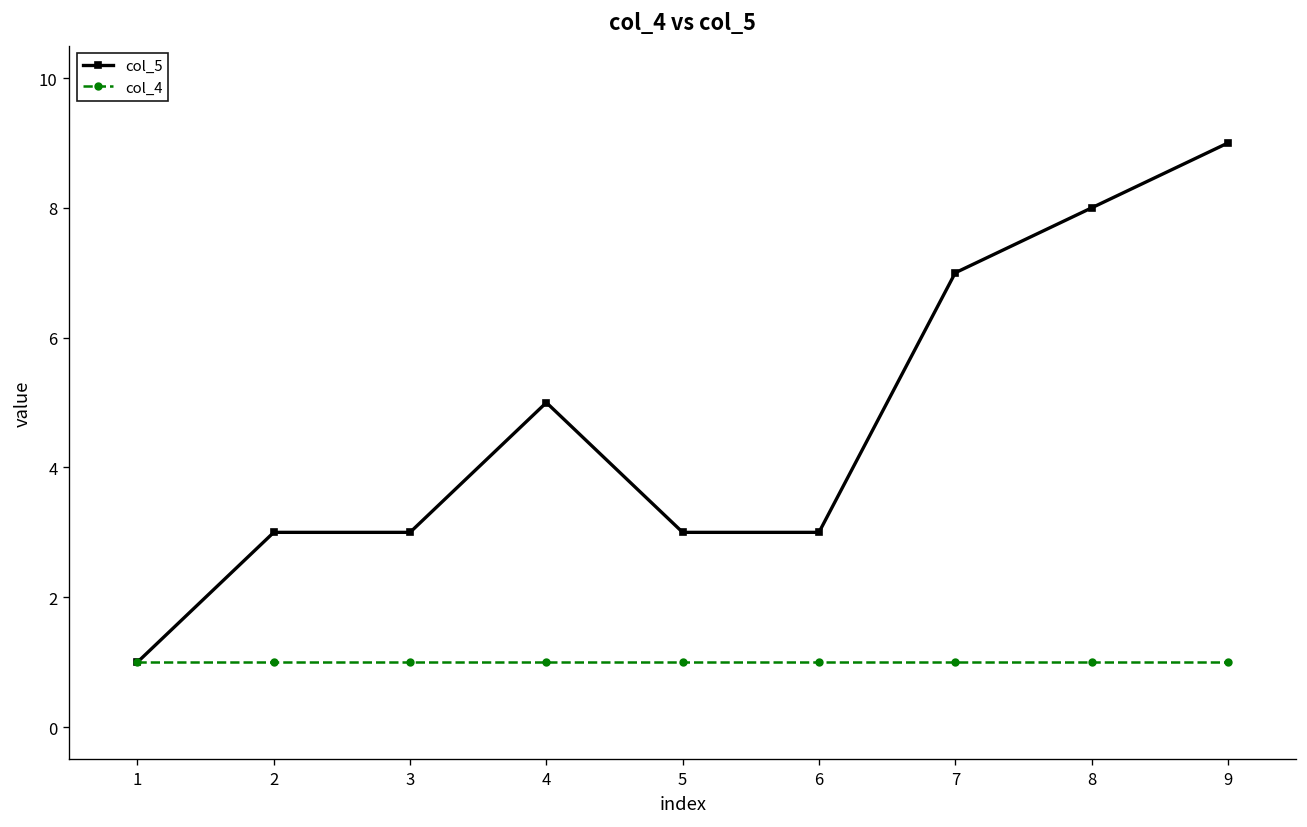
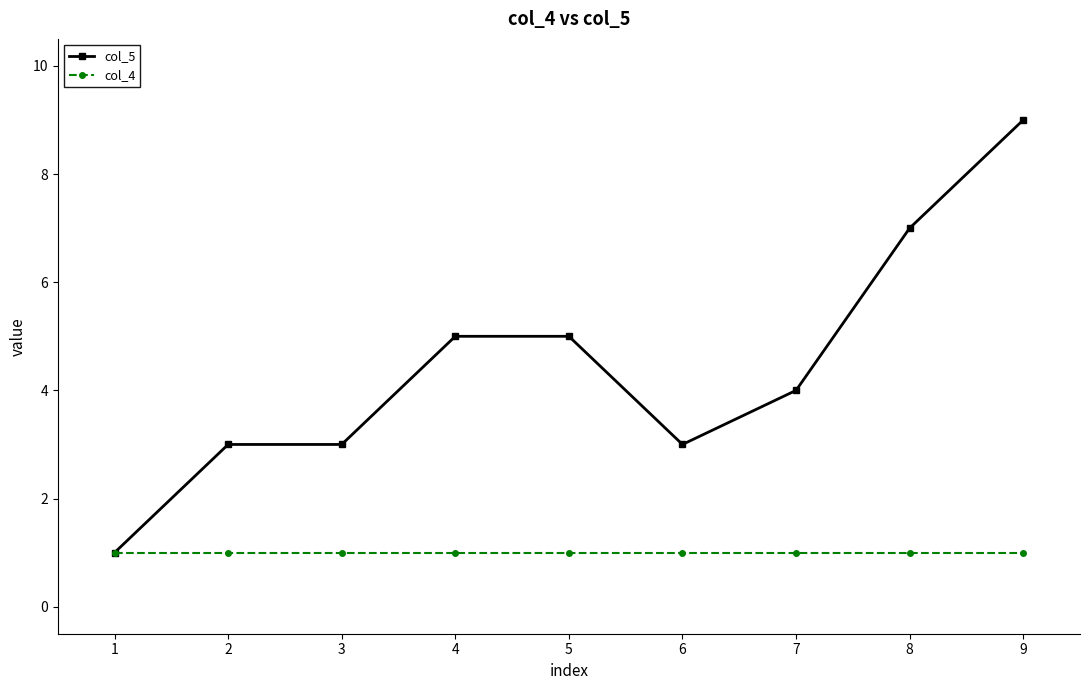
col_5, 5: 3 -> 5
col_5, 7: 7 -> 4
col_5, 8: 8 -> 7
